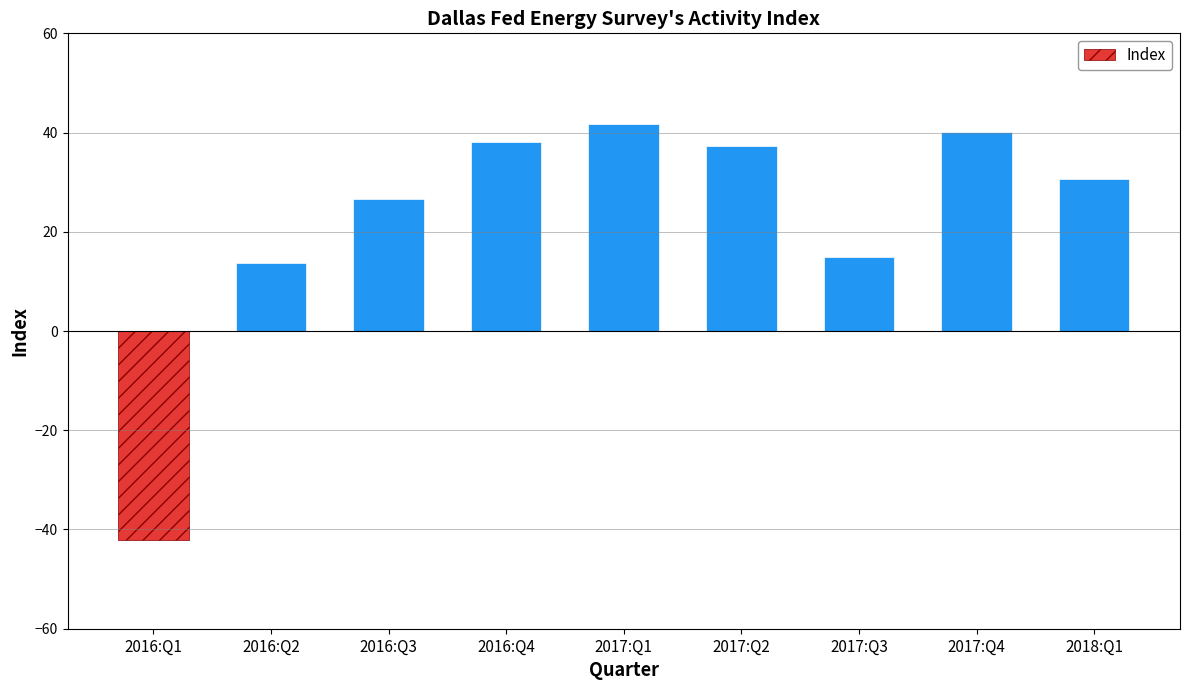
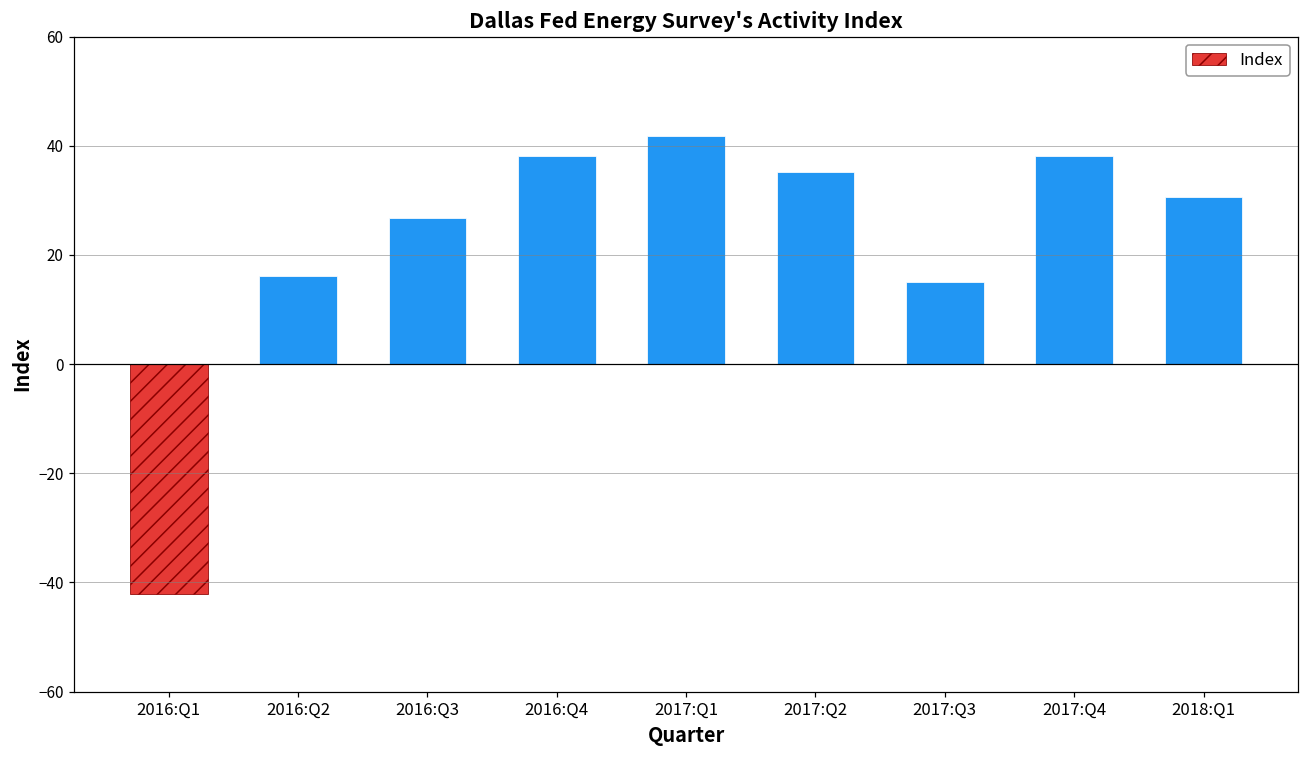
2016:Q2: 14 -> 16
2017:Q2: 37 -> 35
2017:Q4: 40 -> 38
